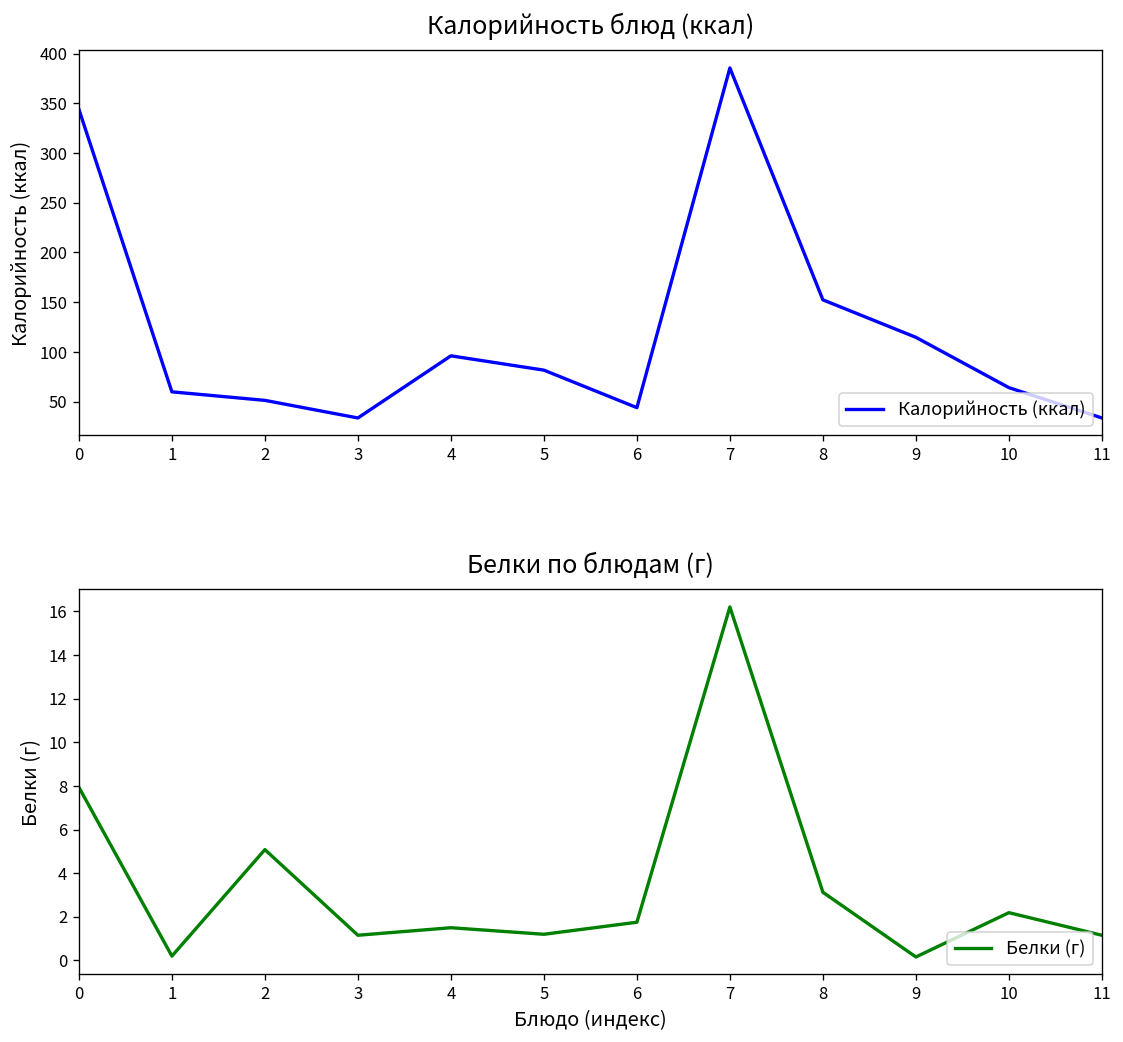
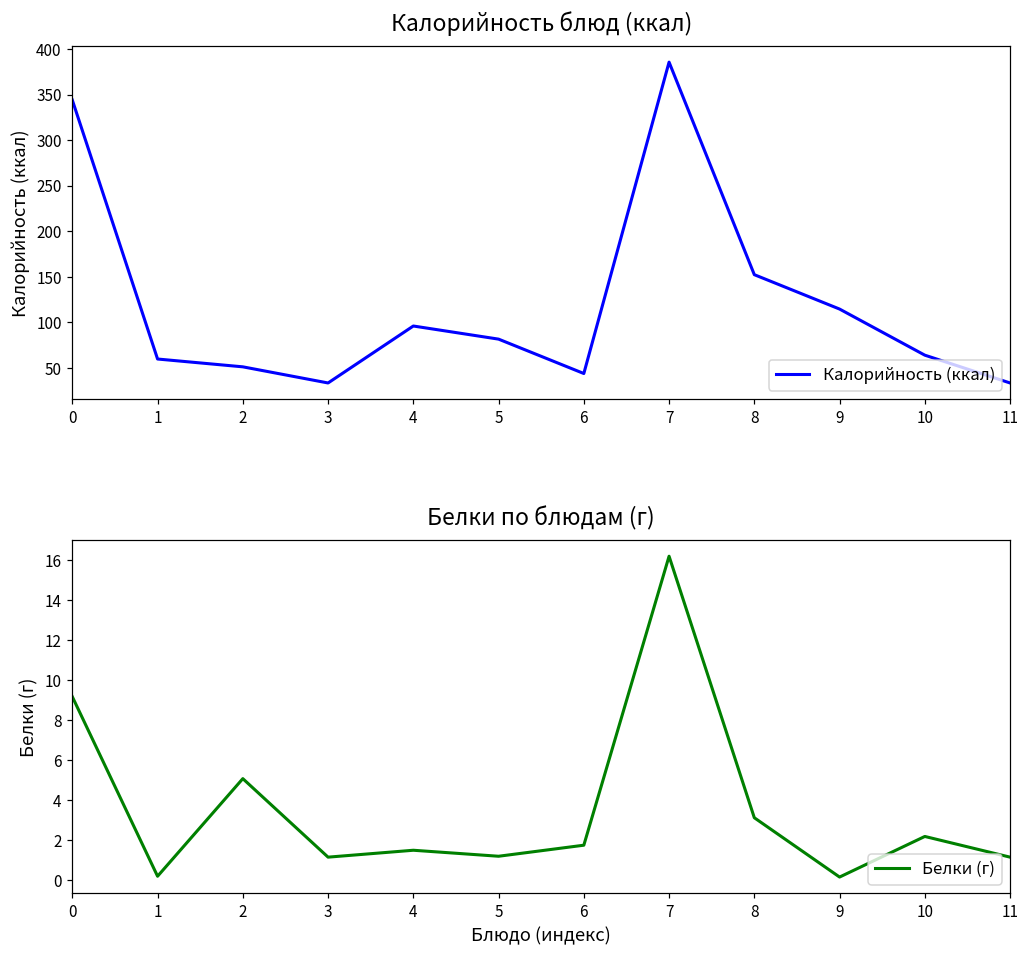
Белки по блюдам (г), 0: 7.9 -> 9.2
